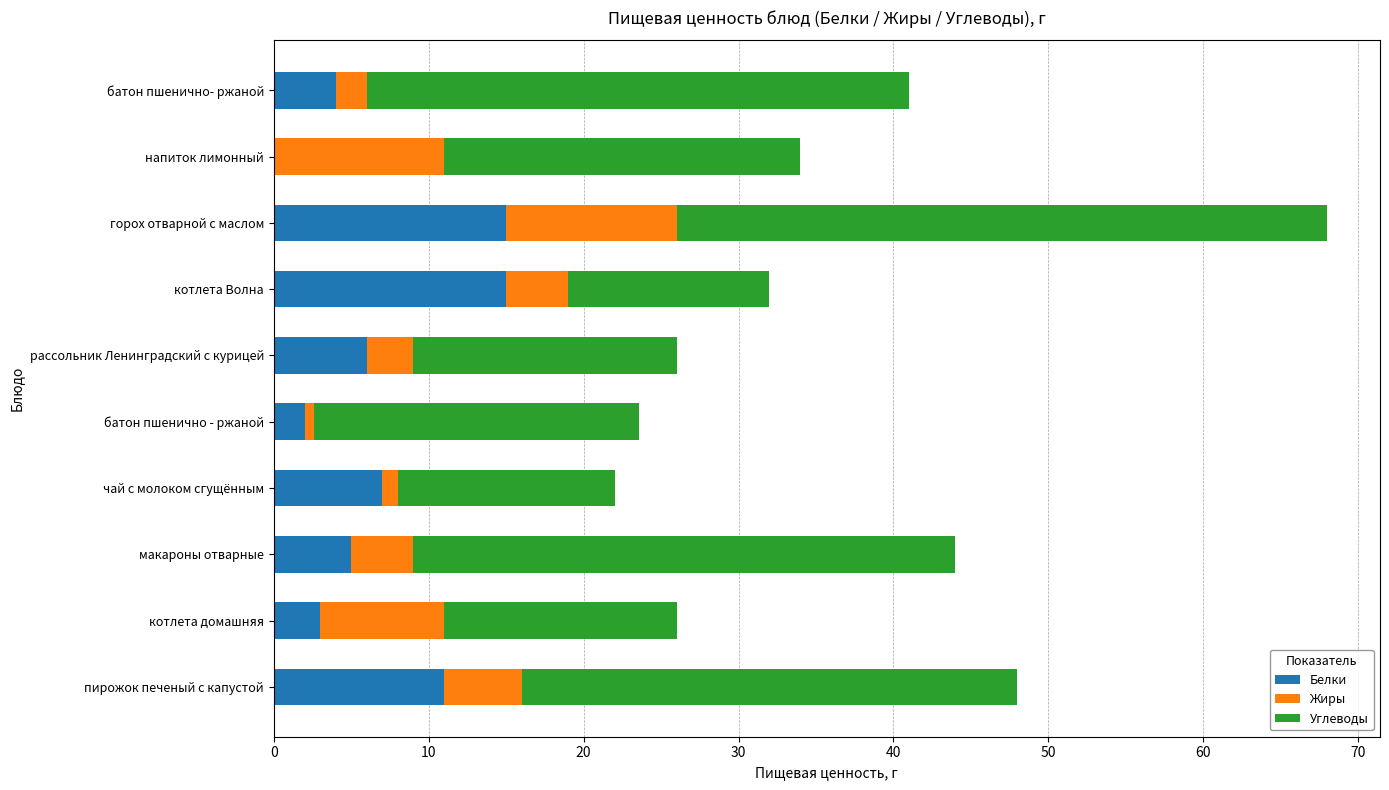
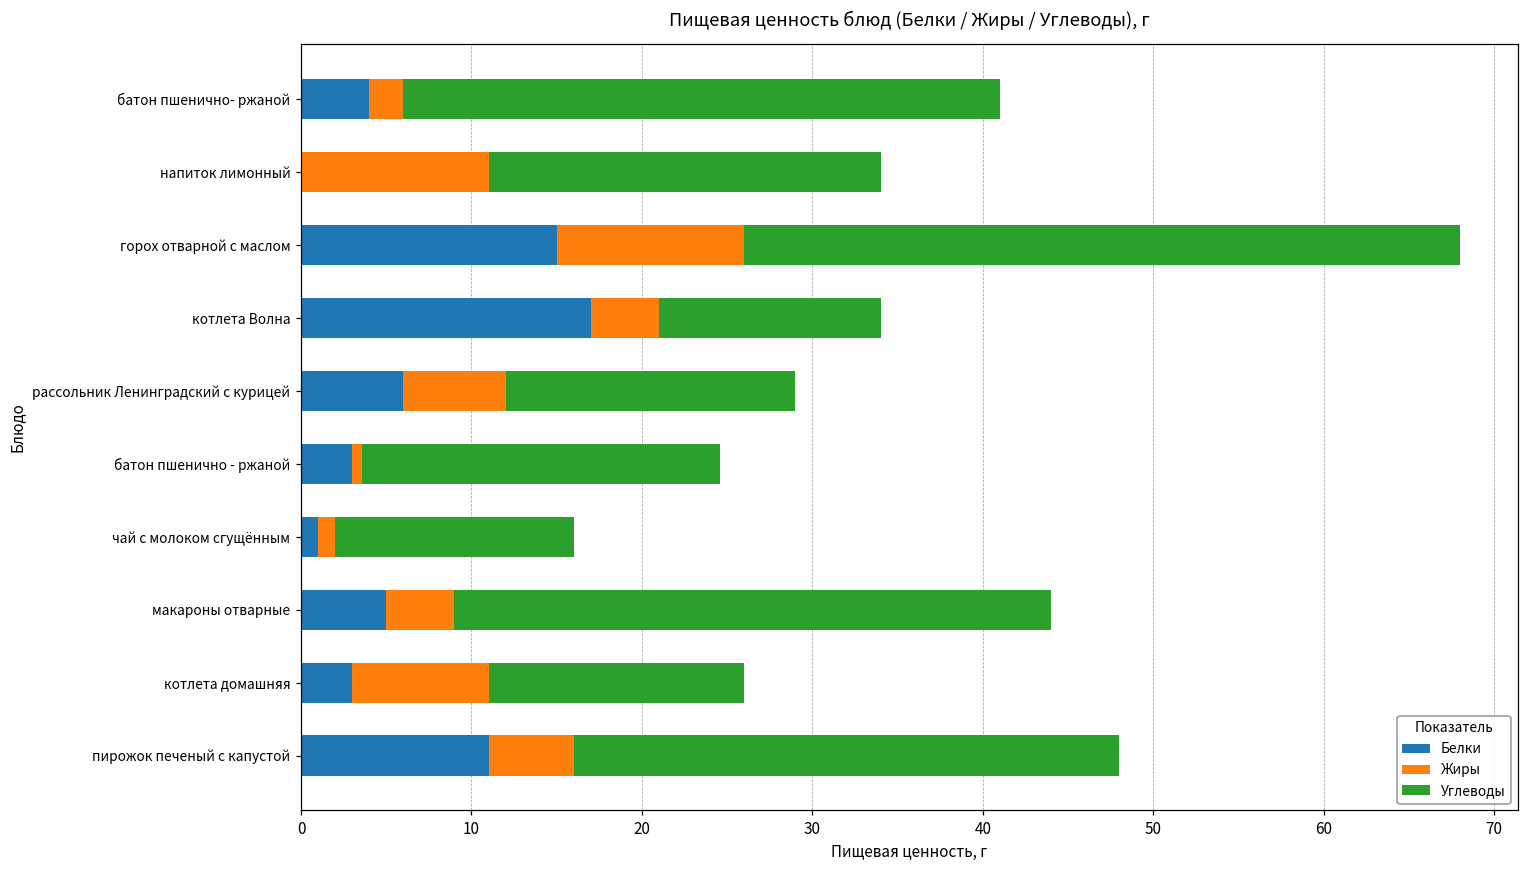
Белки, котлета Волна: 15 -> 17
Жиры, рассольник Ленинградский с курицей: 3 -> 6
Белки, батон пшенично - ржаной: 2 -> 3
Белки, чай с молоком сгущённым: 7 -> 1
